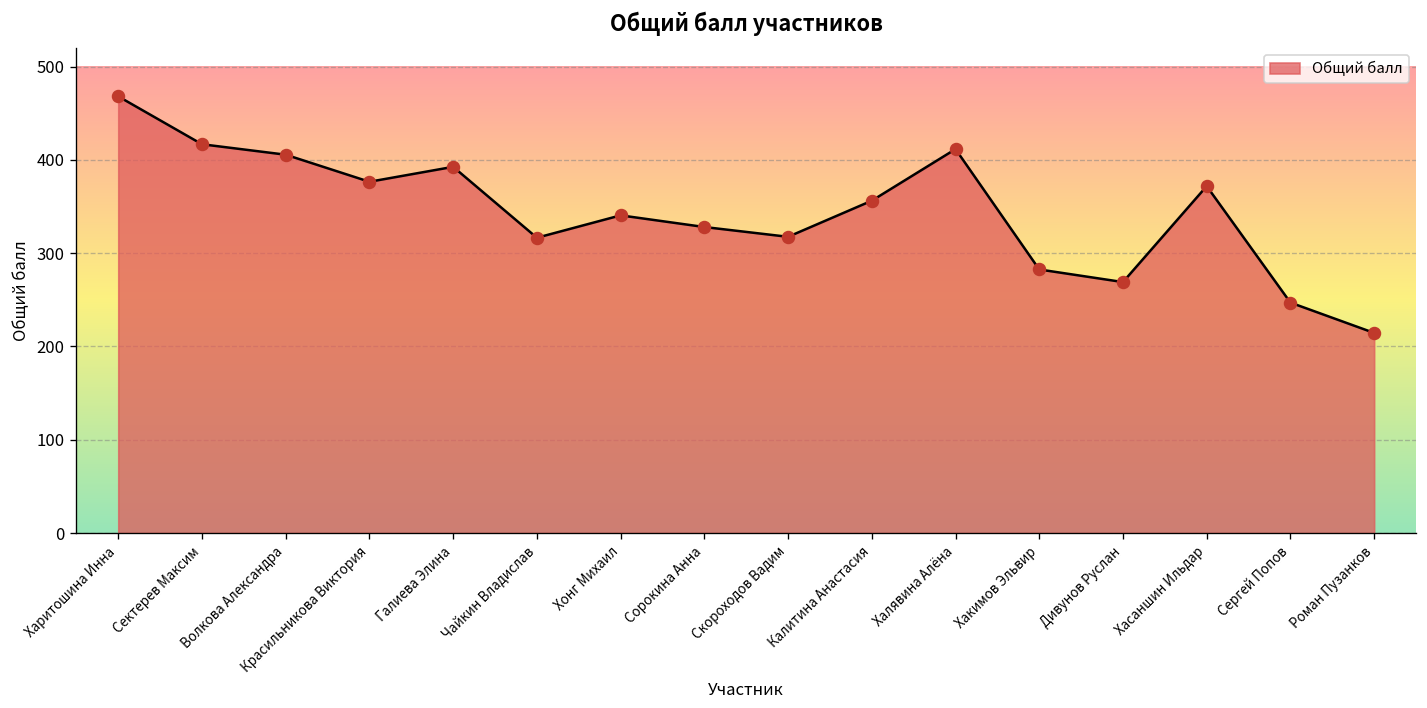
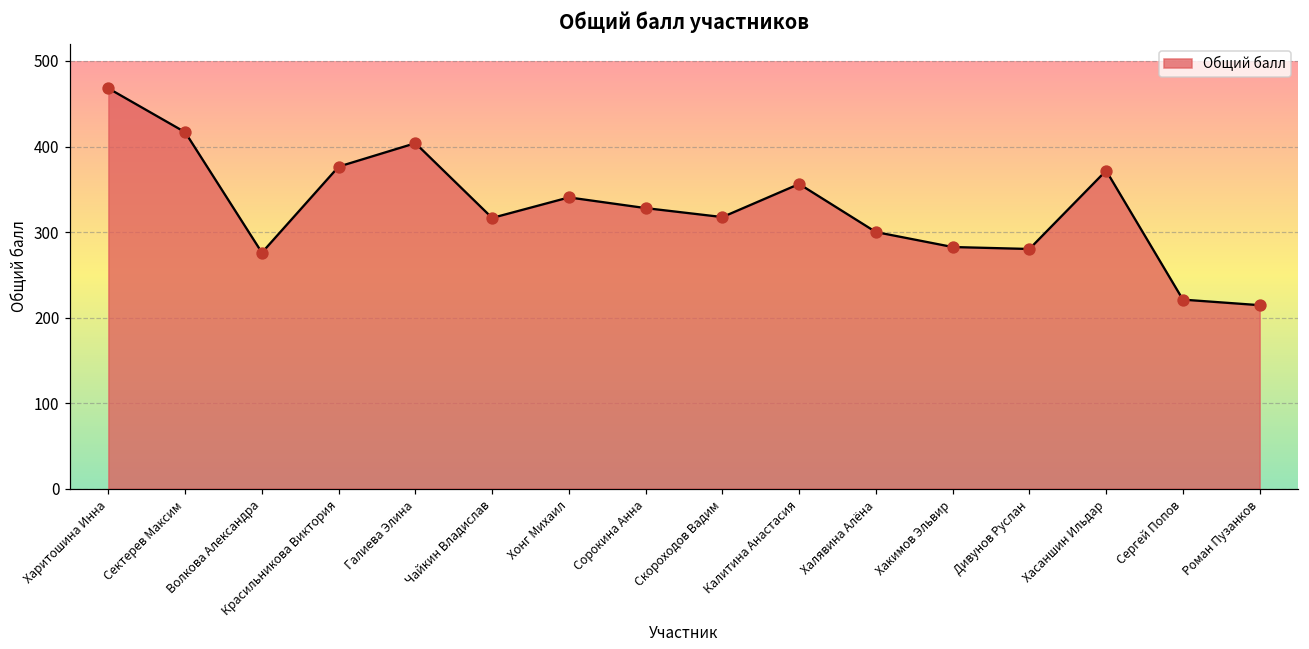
Волкова Александра: 410 -> 280
Галиева Элина: 390 -> 400
Халявина Алёна: 410 -> 300
Дивунов Руслан: 270 -> 280
Сергей Попов: 250 -> 220
